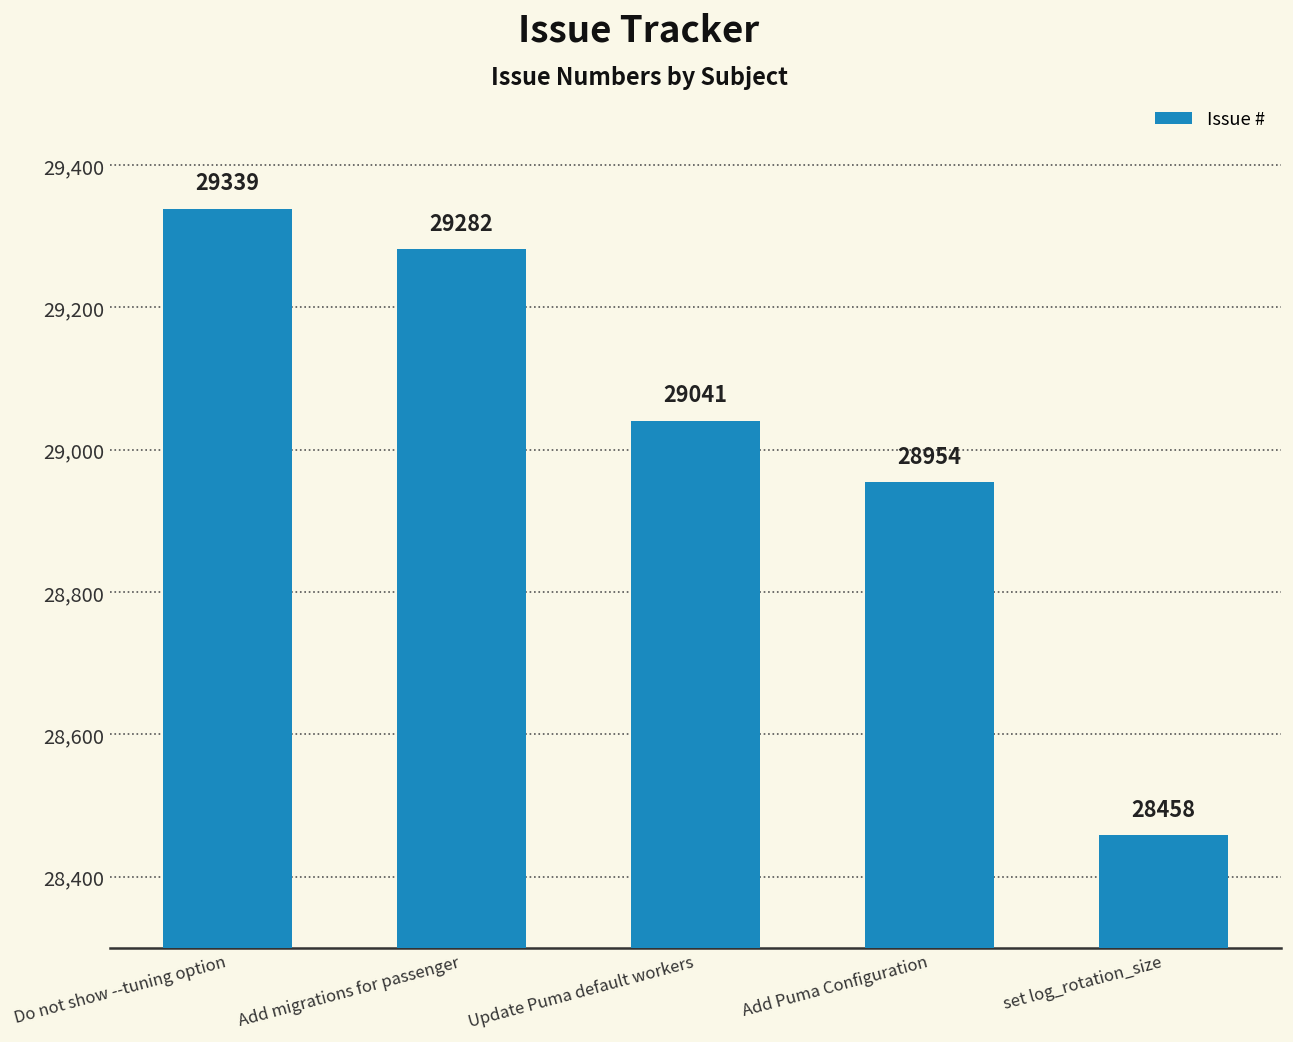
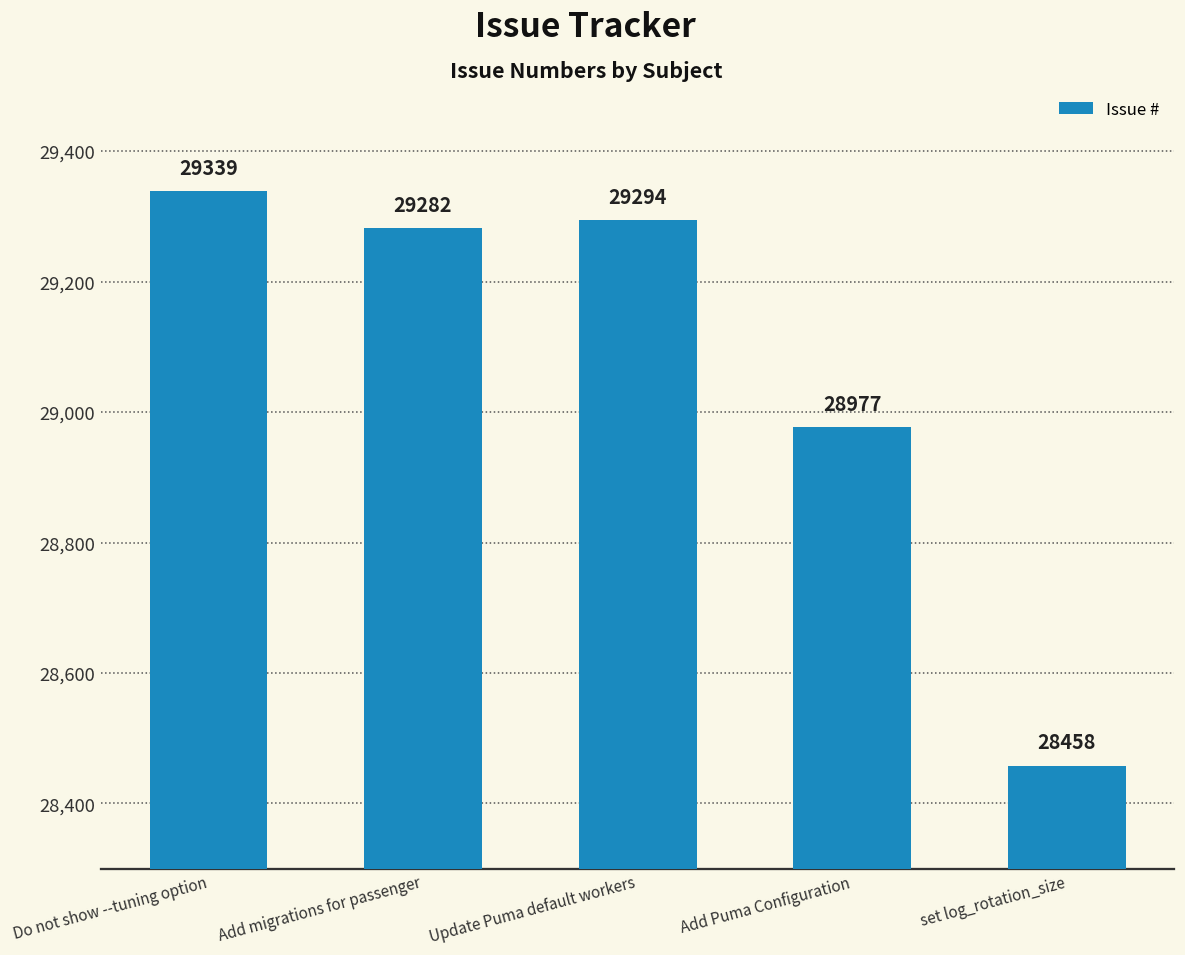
Update Puma default workers: 29041 -> 29294
Add Puma Configuration: 28954 -> 28977
